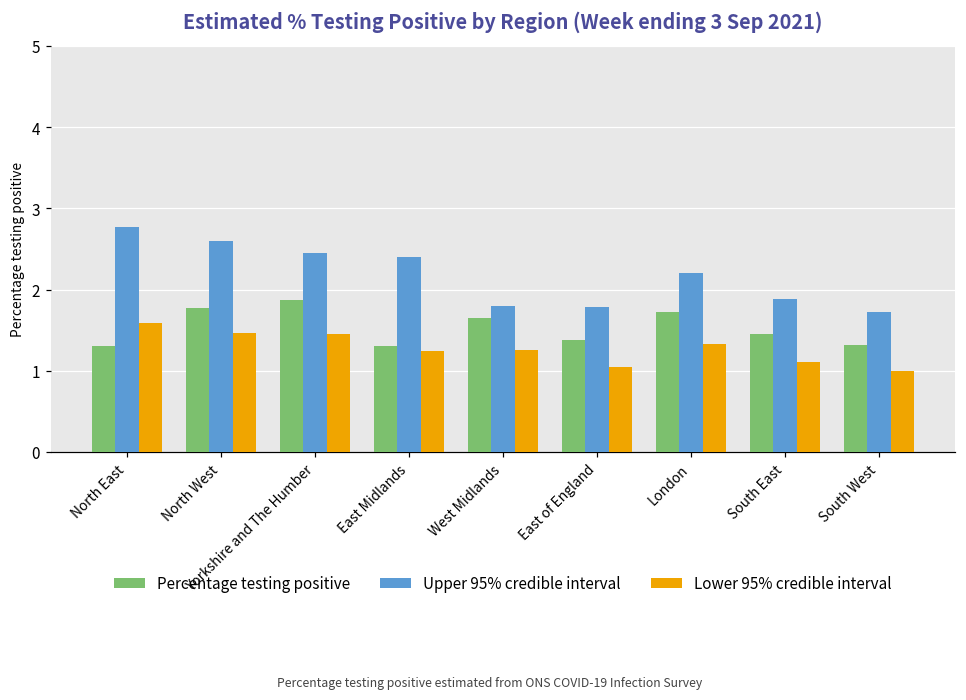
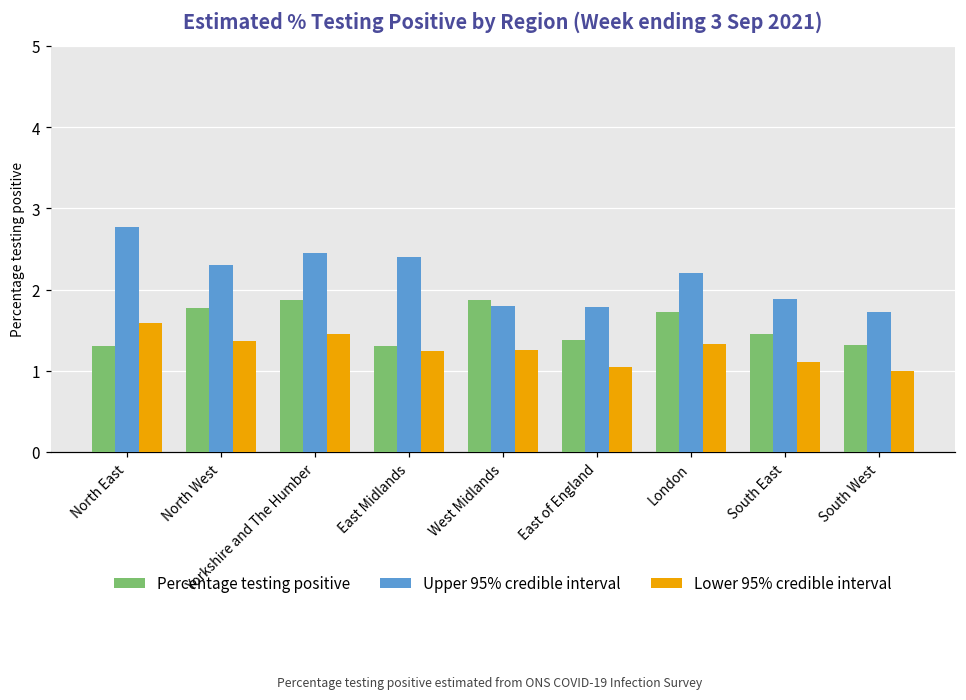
Upper 95% credible interval, North West: 2.6 -> 2.3
Lower 95% credible interval, North West: 1.5 -> 1.4
Percentage testing positive, West Midlands: 1.7 -> 1.9
